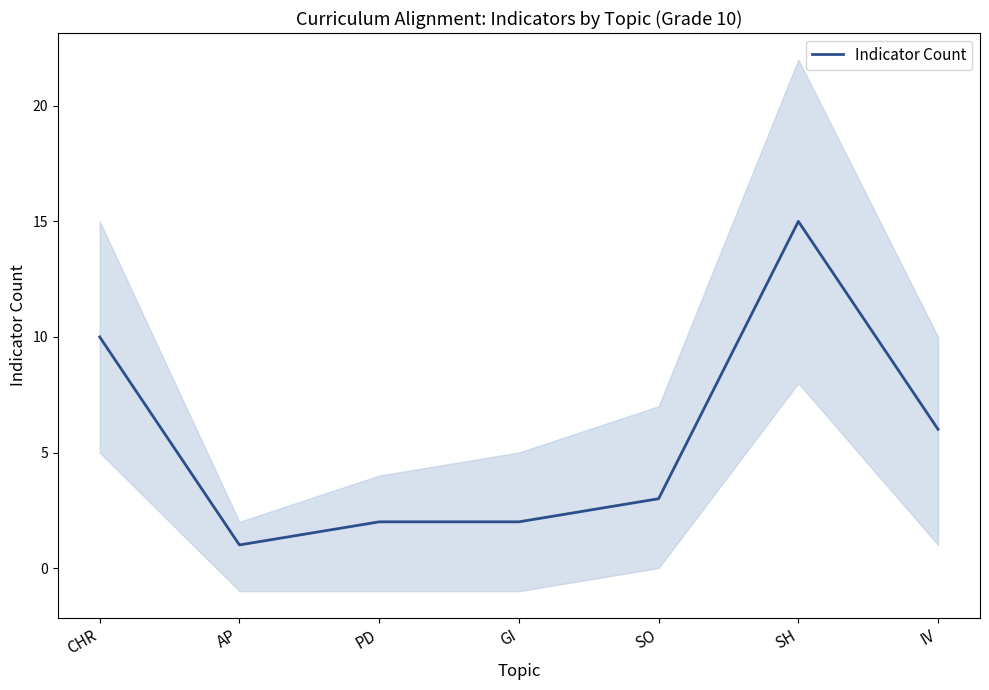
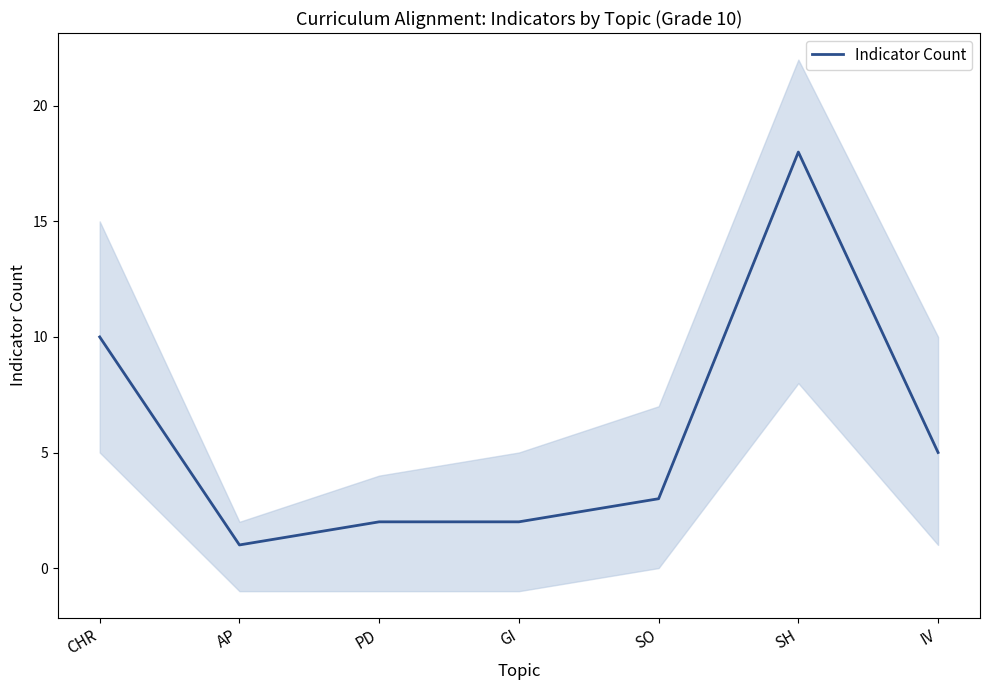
Indicator Count, SH: 15 -> 18
Indicator Count, IV: 6 -> 5
